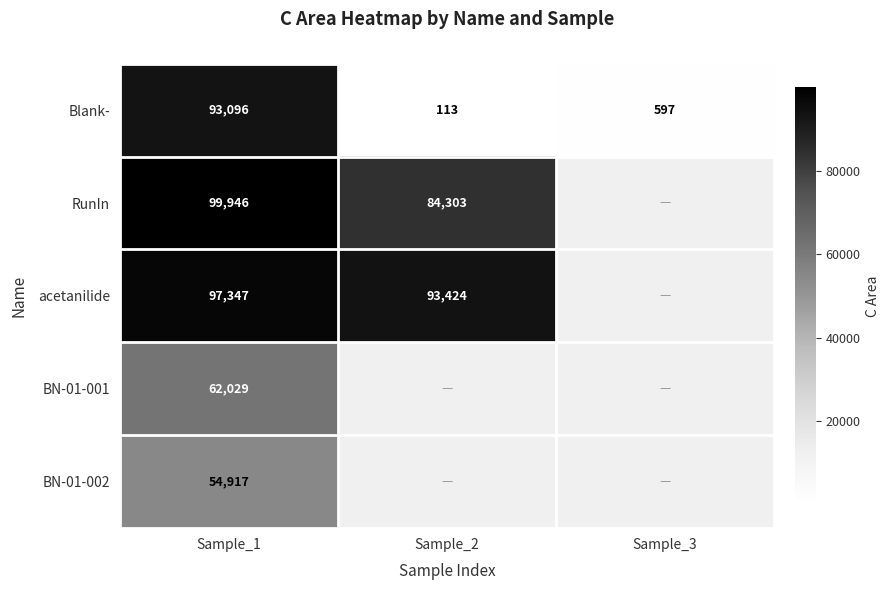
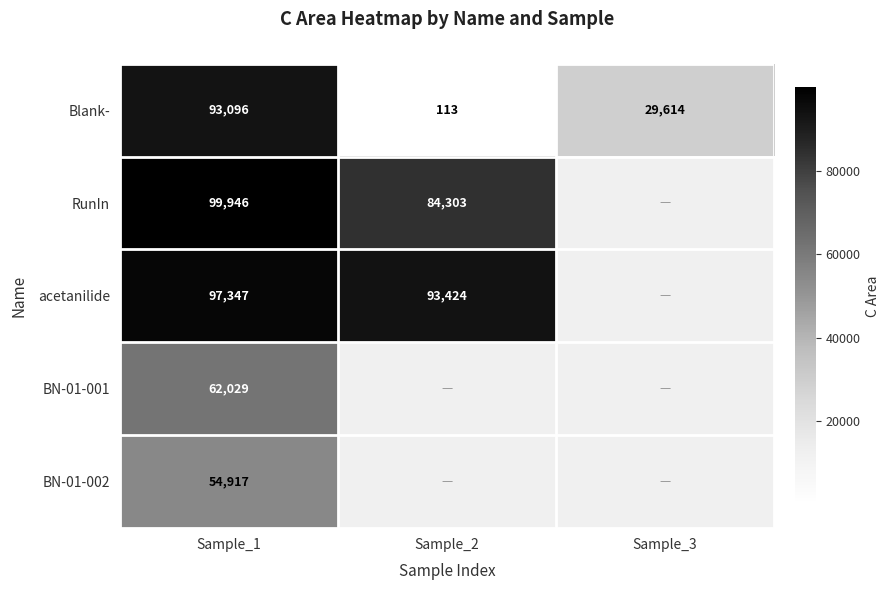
Blank-, Sample_3: 597 -> 29,614
